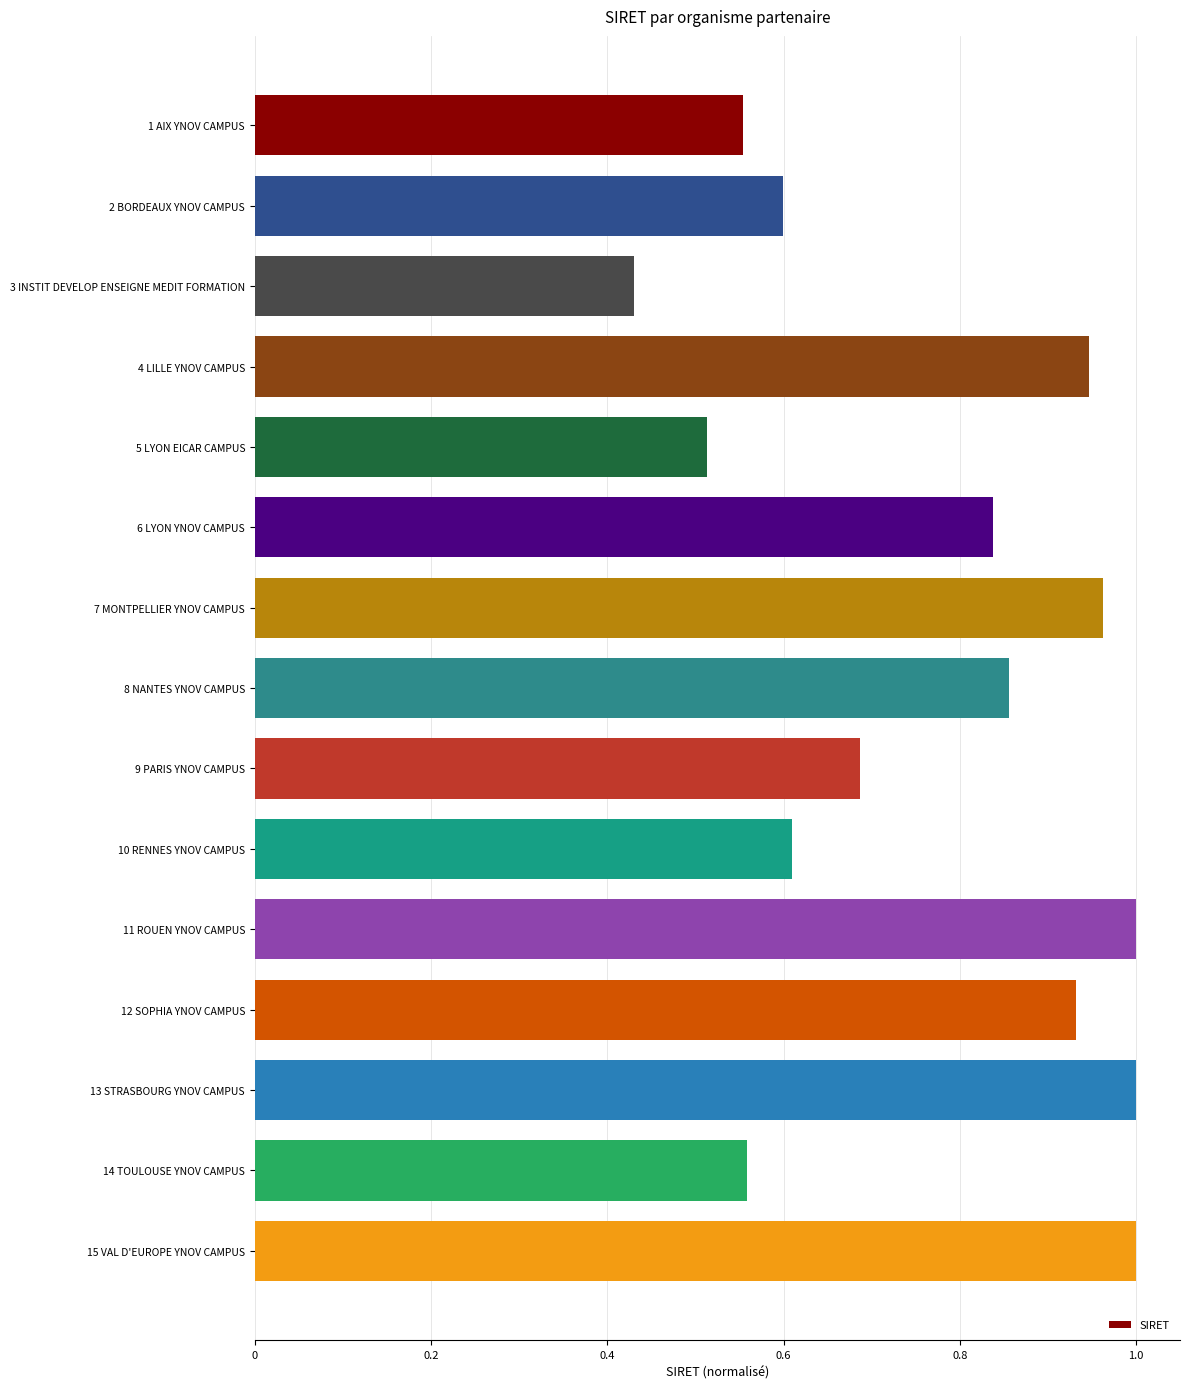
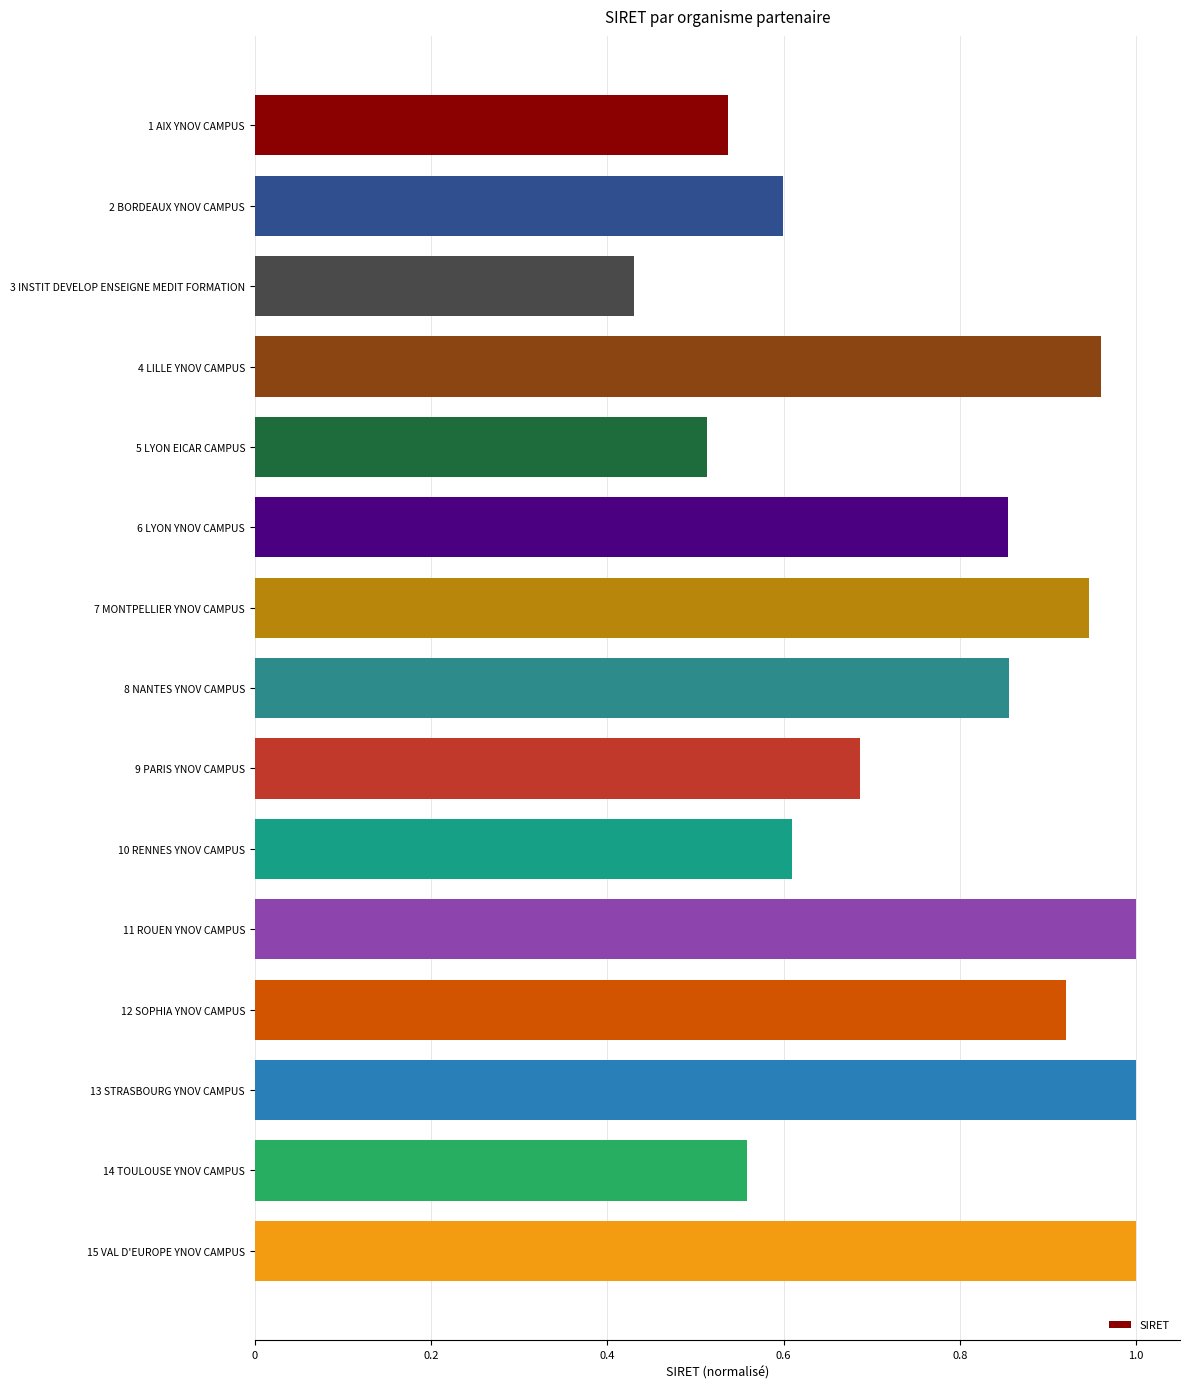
1 AIX YNOV CAMPUS: 0.55 -> 0.54
4 LILLE YNOV CAMPUS: 0.95 -> 0.96
6 LYON YNOV CAMPUS: 0.84 -> 0.85
7 MONTPELLIER YNOV CAMPUS: 0.96 -> 0.95
12 SOPHIA YNOV CAMPUS: 0.93 -> 0.92
